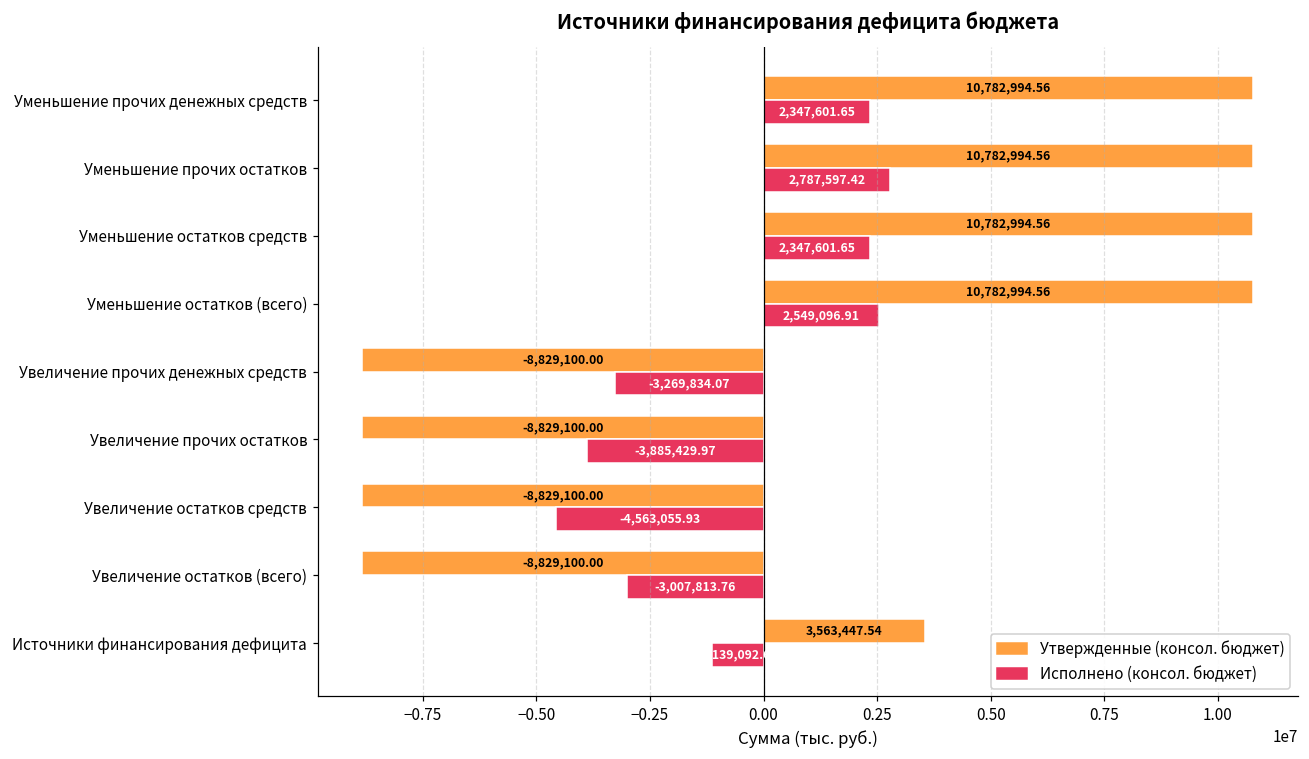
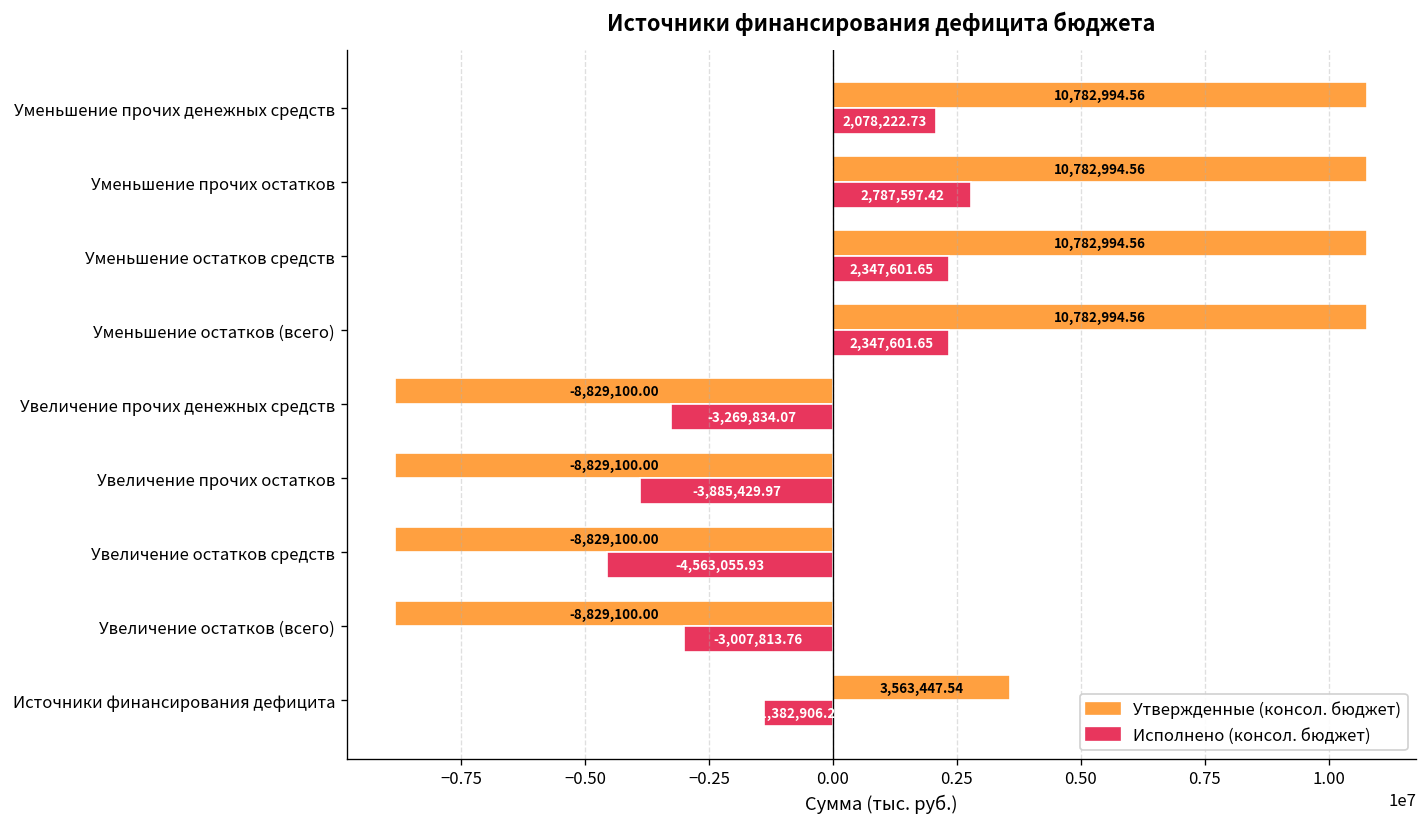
Исполнено (консол. бюджет), Уменьшение прочих денежных средств: 2,347,601.65 -> 2,078,222.73
Исполнено (консол. бюджет), Уменьшение остатков (всего): 2,549,096.91 -> 2,347,601.65
Исполнено (консол. бюджет), Источники финансирования дефицита: -1,139,092.66 -> -1,382,906.24
